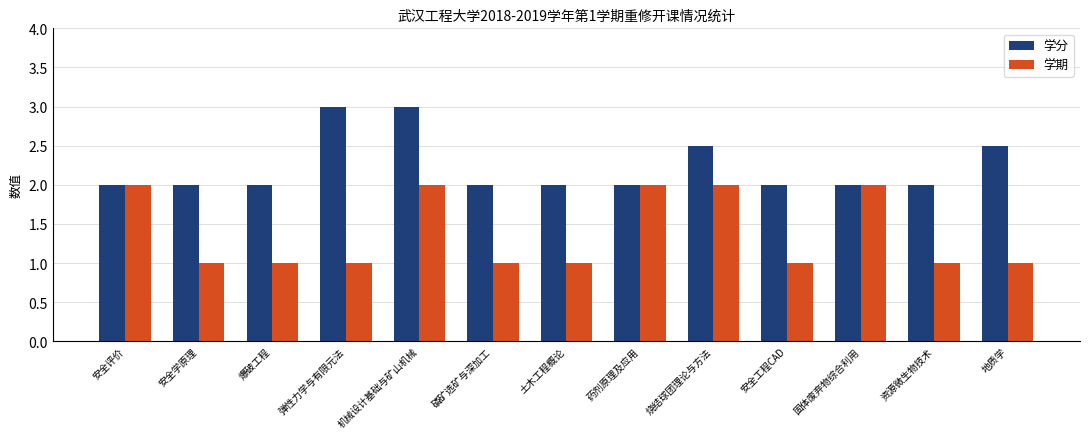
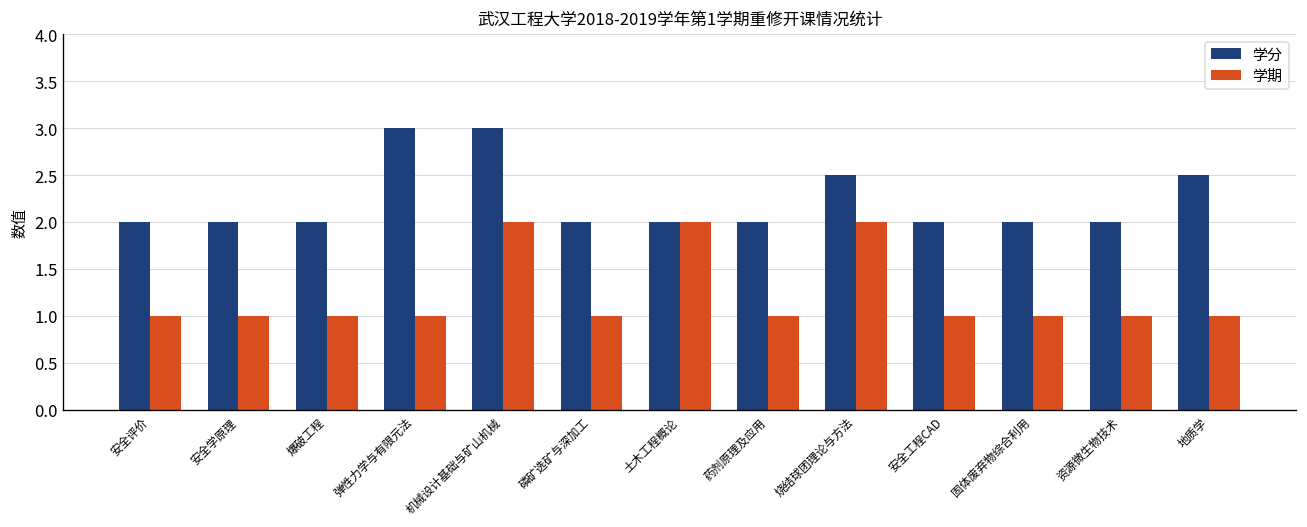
学期, 安全评价: 2 -> 1
学期, 土木工程概论: 1 -> 2
学期, 药剂原理及应用: 2 -> 1
学期, 固体废弃物综合利用: 2 -> 1
